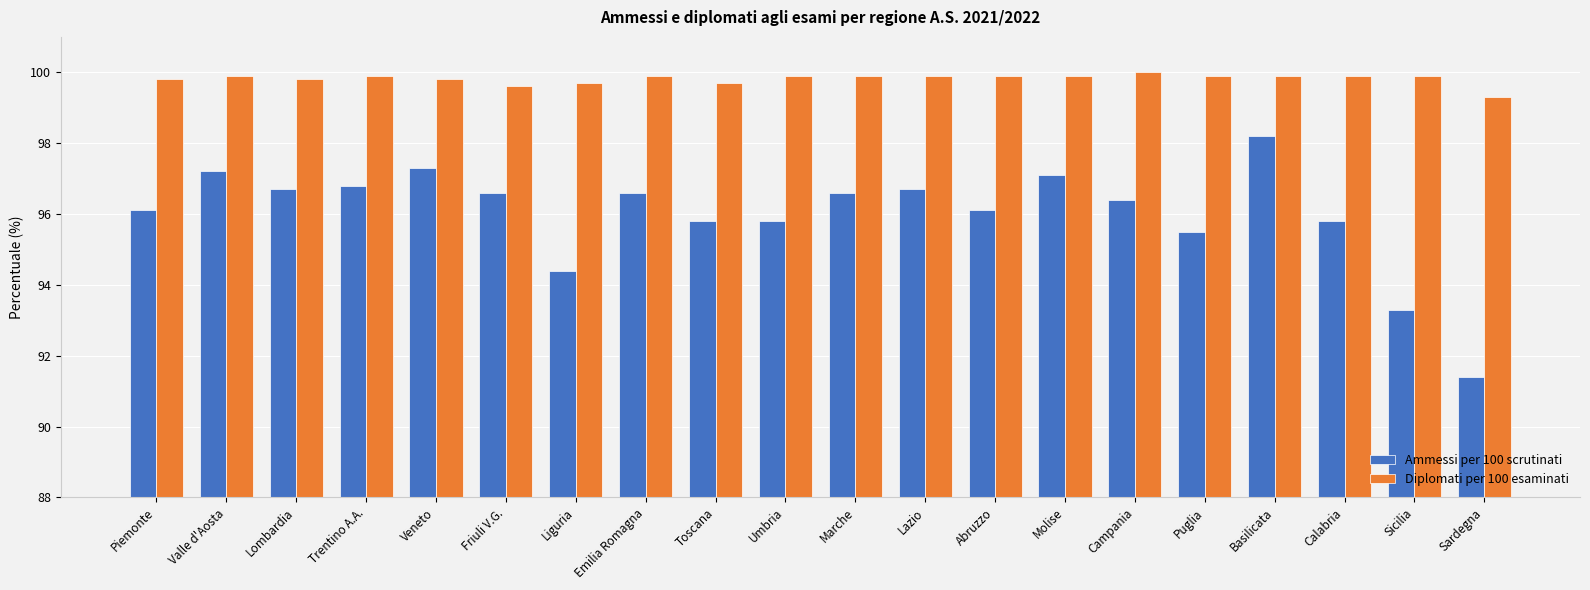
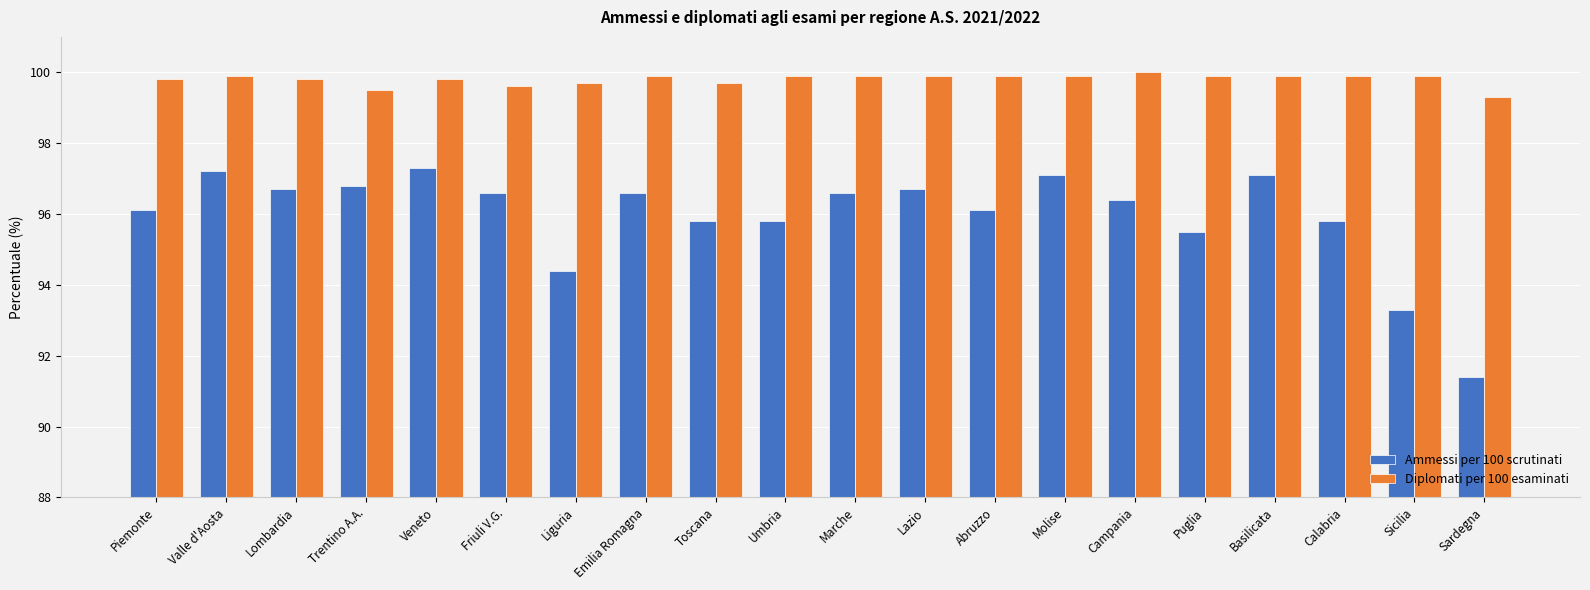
Diplomati per 100 esaminati, Trentino A.A.: 99.9 -> 99.5
Ammessi per 100 scrutinati, Basilicata: 98.2 -> 97.1
